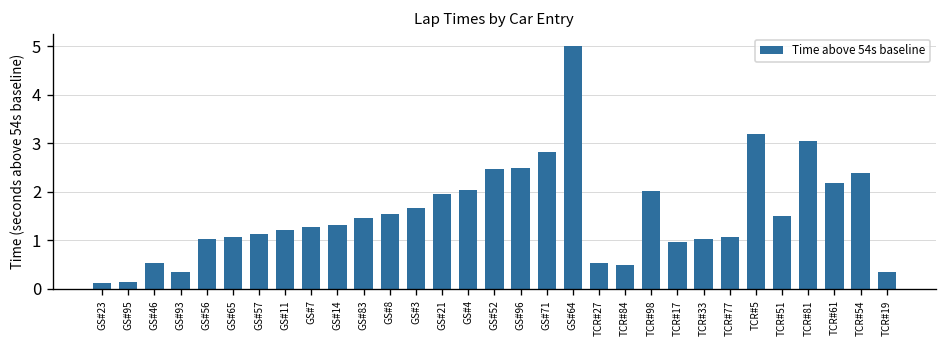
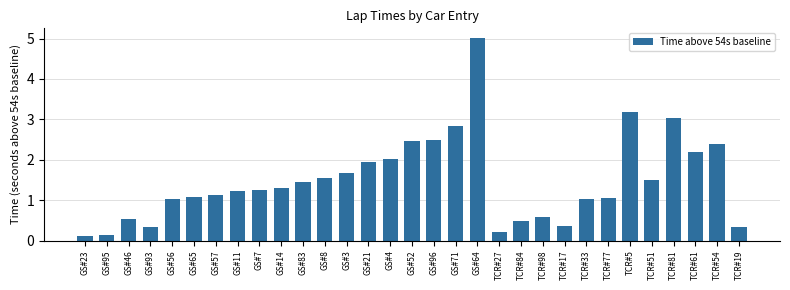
TCR#27: 0.5 -> 0.2
TCR#98: 2.0 -> 0.6
TCR#17: 1.0 -> 0.4
